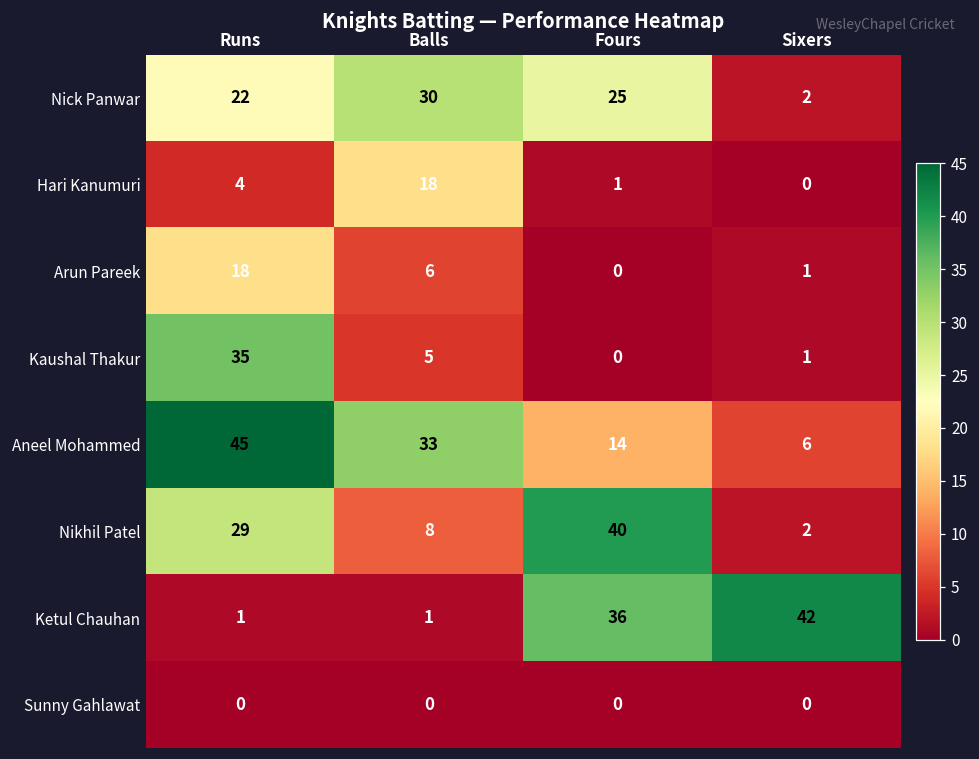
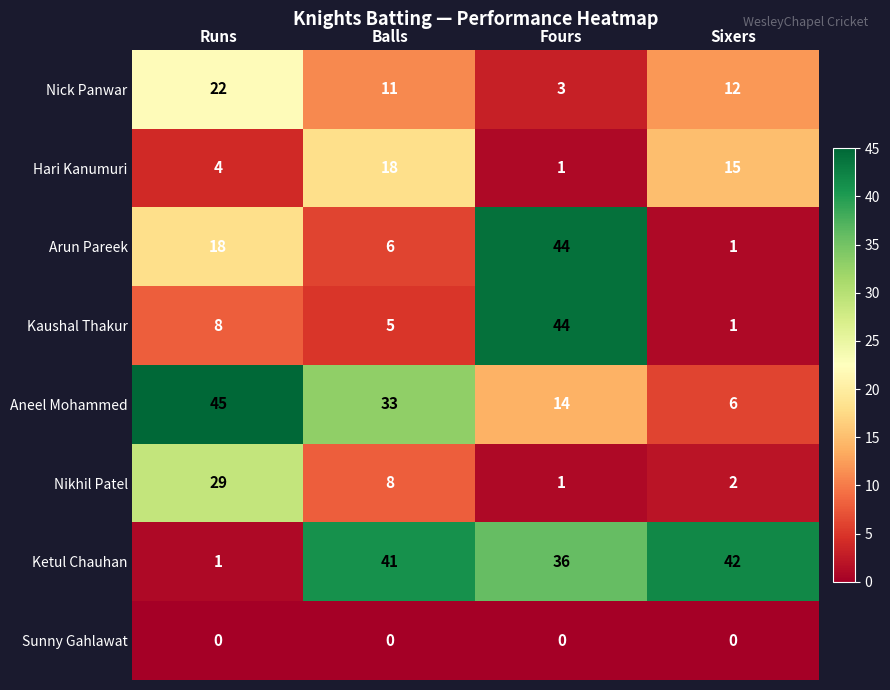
Nick Panwar, Balls: 30 -> 11
Nick Panwar, Fours: 25 -> 3
Nick Panwar, Sixers: 2 -> 12
Hari Kanumuri, Sixers: 0 -> 15
Arun Pareek, Fours: 0 -> 44
Kaushal Thakur, Runs: 35 -> 8
Kaushal Thakur, Fours: 0 -> 44
Nikhil Patel, Fours: 40 -> 1
Ketul Chauhan, Balls: 1 -> 41
